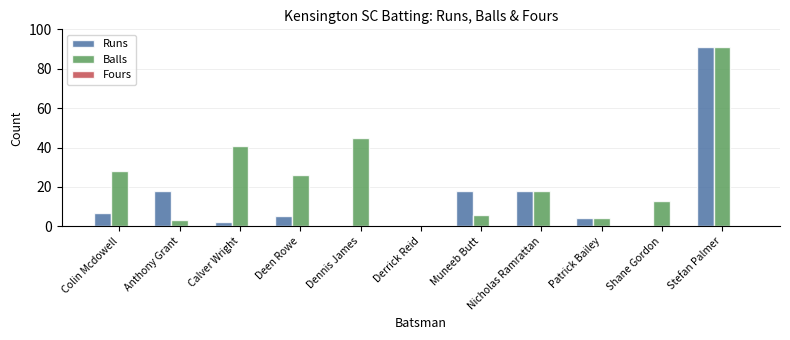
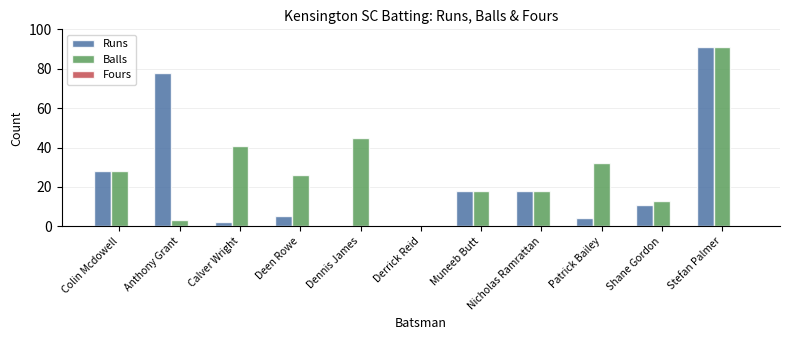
Runs, Colin Mcdowell: 7 -> 28
Runs, Anthony Grant: 18 -> 78
Balls, Muneeb Butt: 6 -> 18
Balls, Patrick Bailey: 4 -> 32
Runs, Shane Gordon: 0 -> 11
